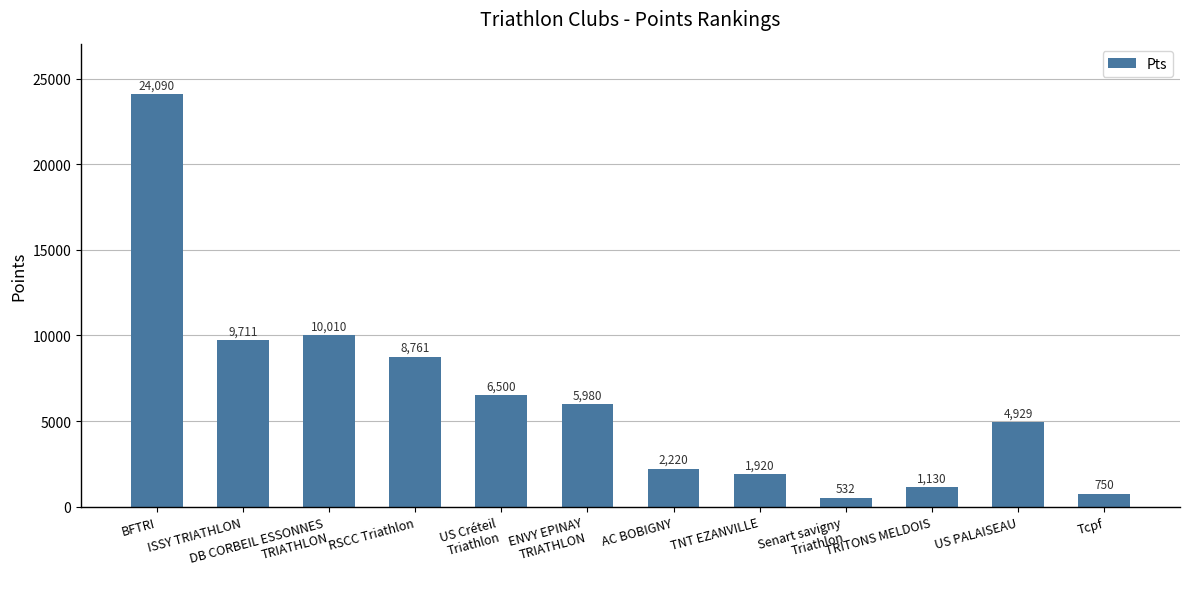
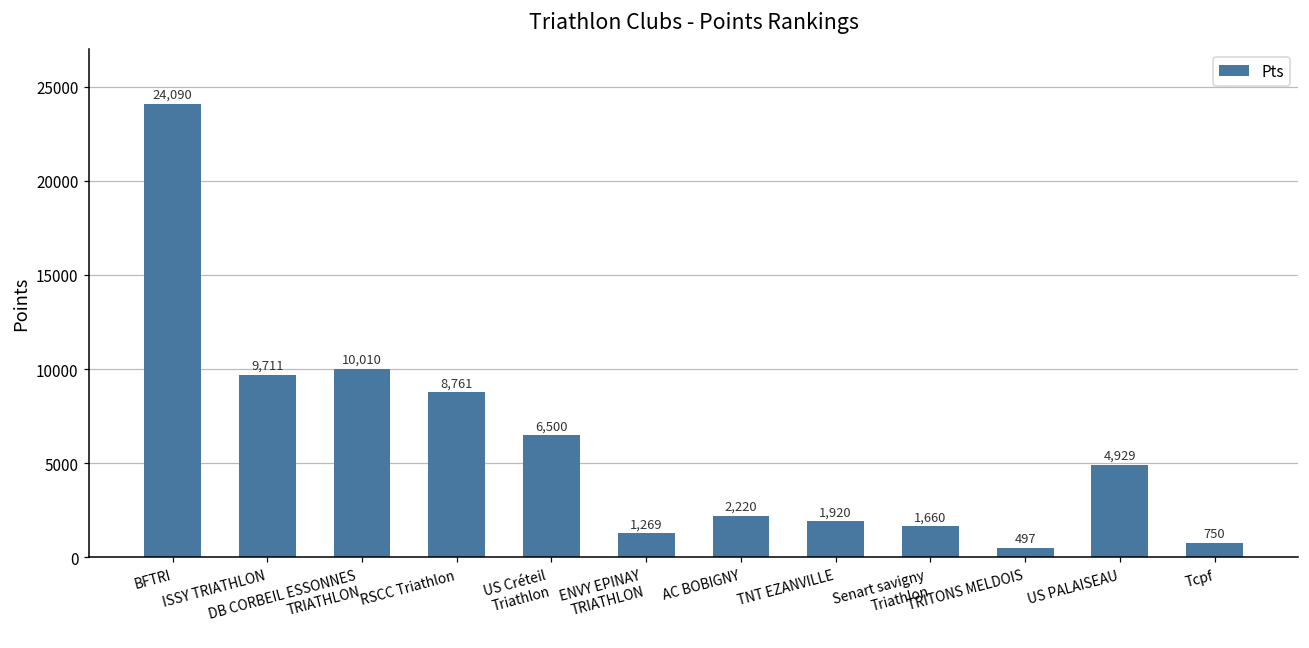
ENVY EPINAY TRIATHLON: 5,980 -> 1,269
Senart savigny Triathlon: 532 -> 1,660
TRITONS MELDOIS: 1,130 -> 497
